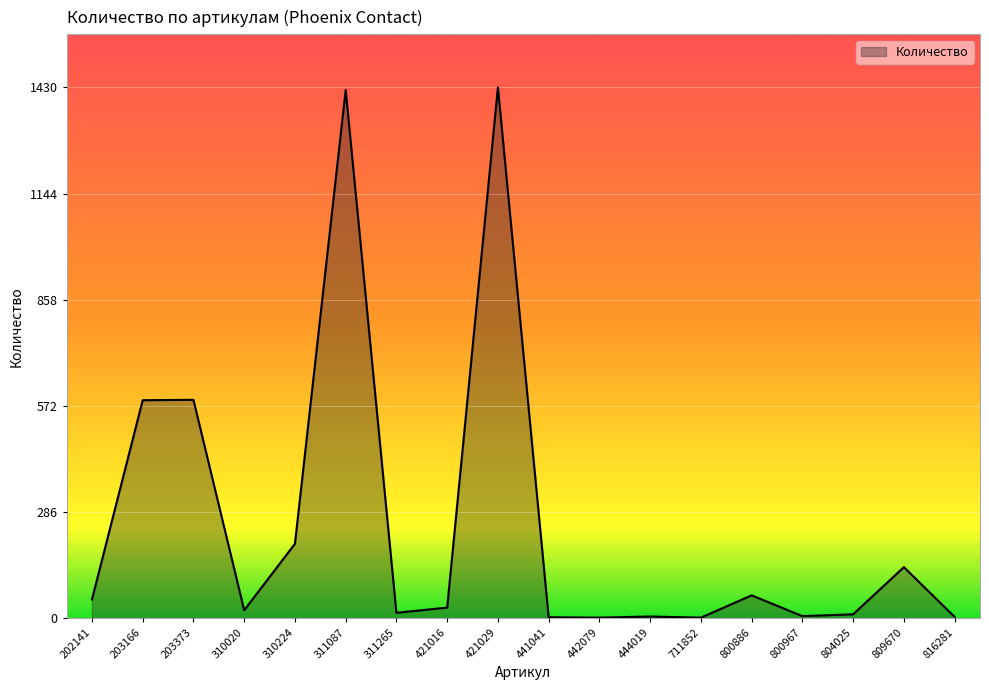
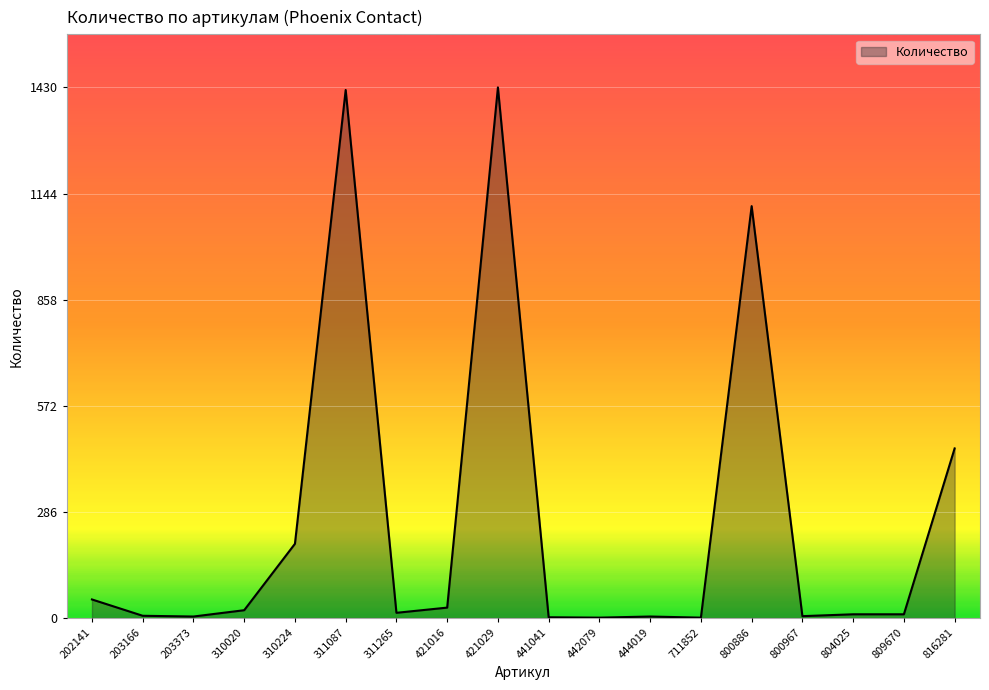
203166: 590 -> 10
203373: 590 -> 0
800886: 60 -> 1110
809670: 140 -> 10
816281: 0 -> 460
